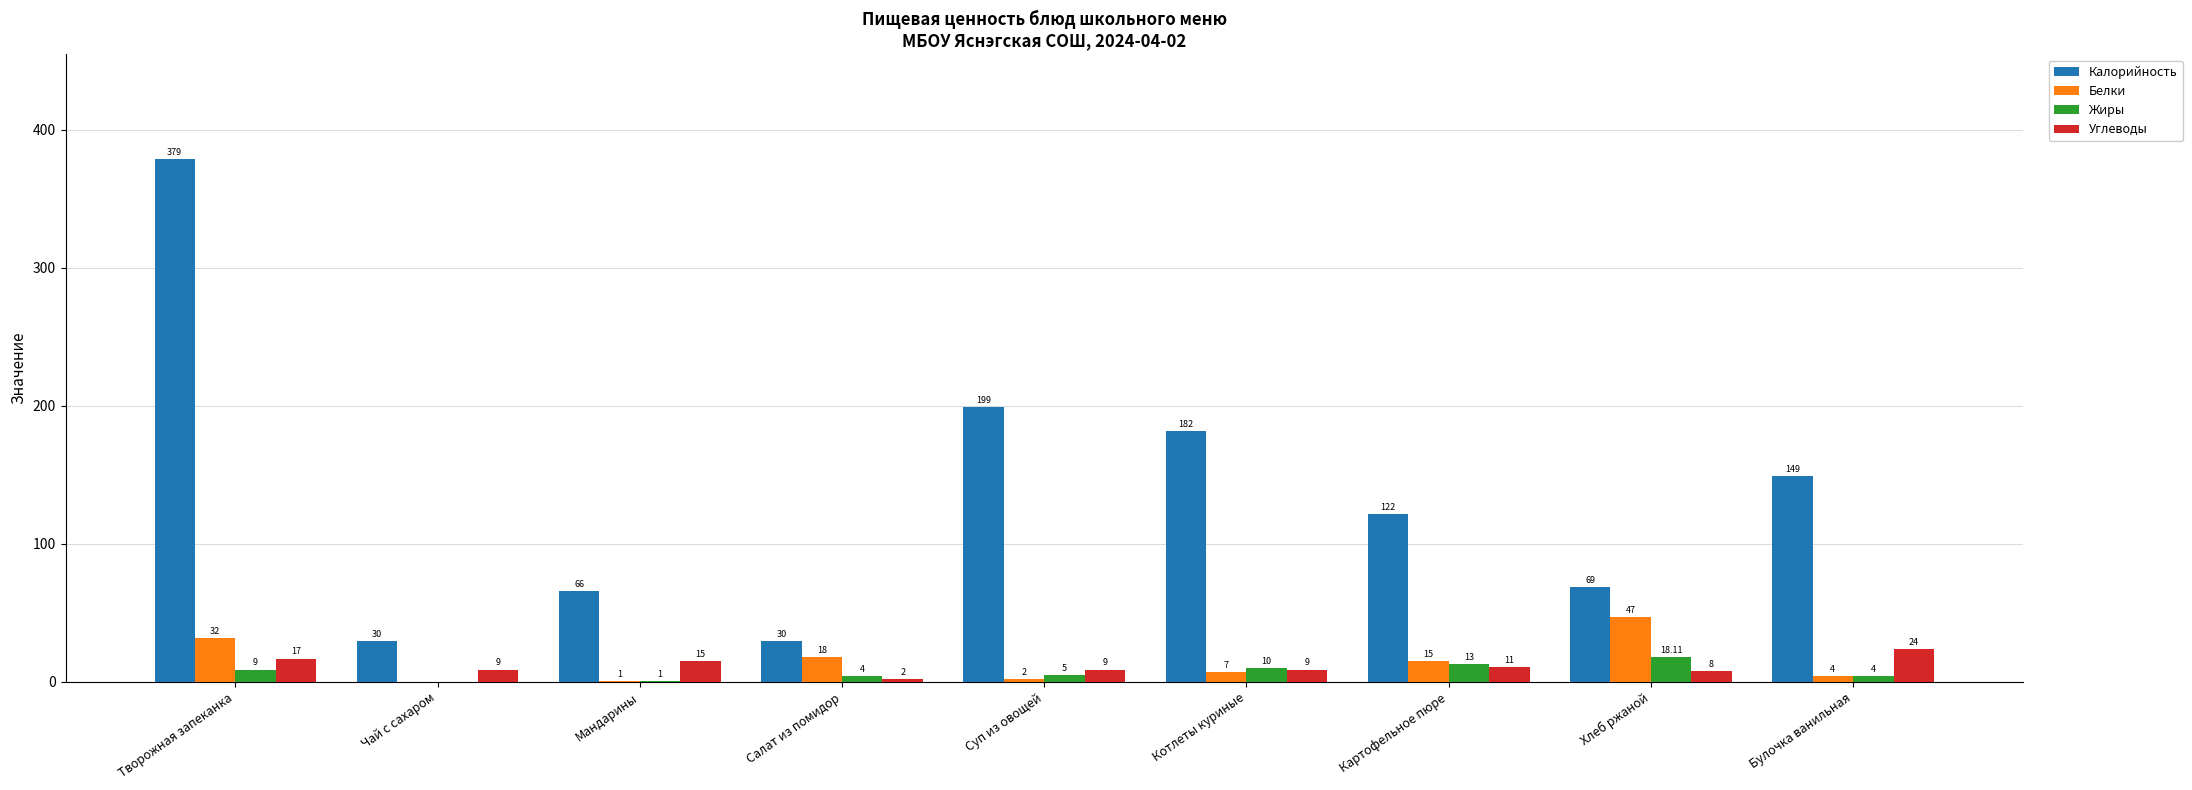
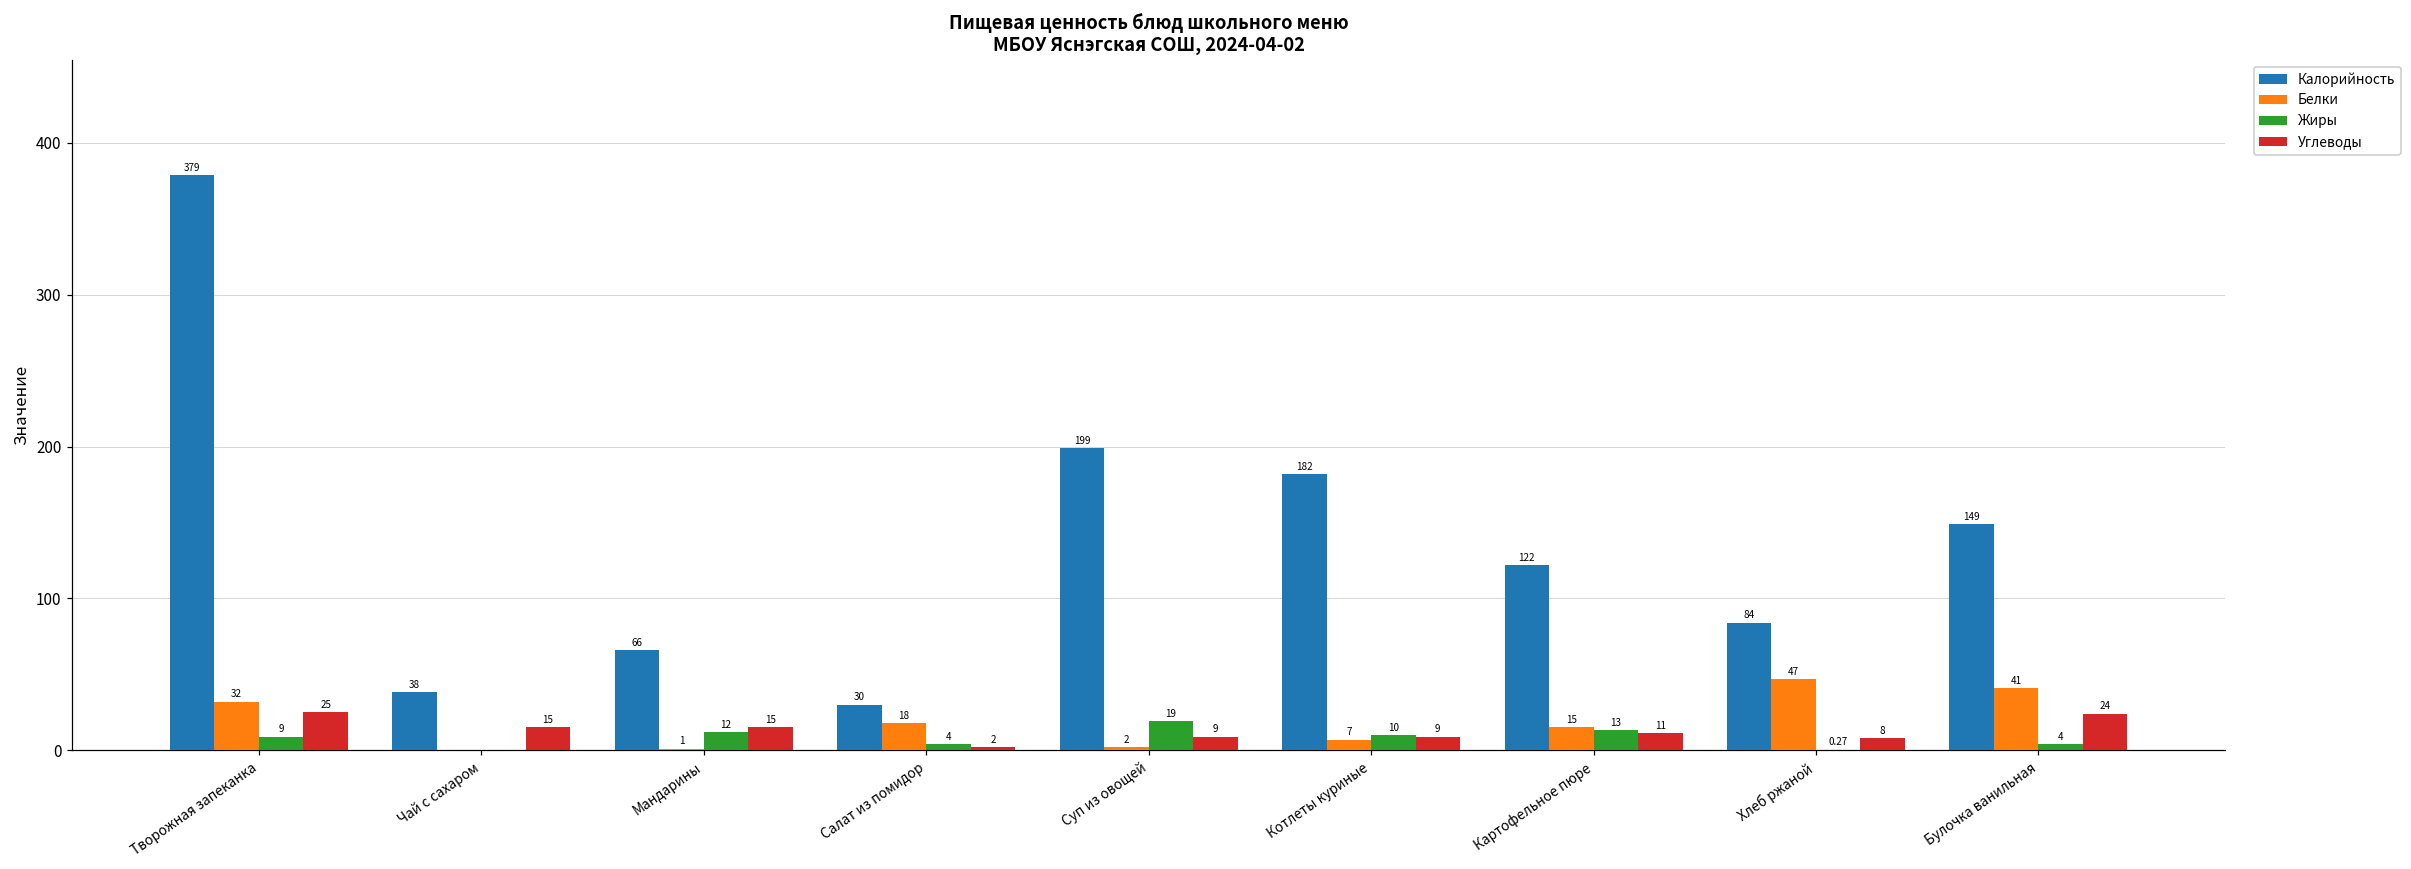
Углеводы, Творожная запеканка: 17 -> 25
Калорийность, Чай с сахаром: 30 -> 38
Углеводы, Чай с сахаром: 9 -> 15
Жиры, Мандарины: 1 -> 12
Жиры, Суп из овощей: 5 -> 19
Калорийность, Хлеб ржаной: 69 -> 84
Жиры, Хлеб ржаной: 18.11 -> 0.27
Белки, Булочка ванильная: 4 -> 41
